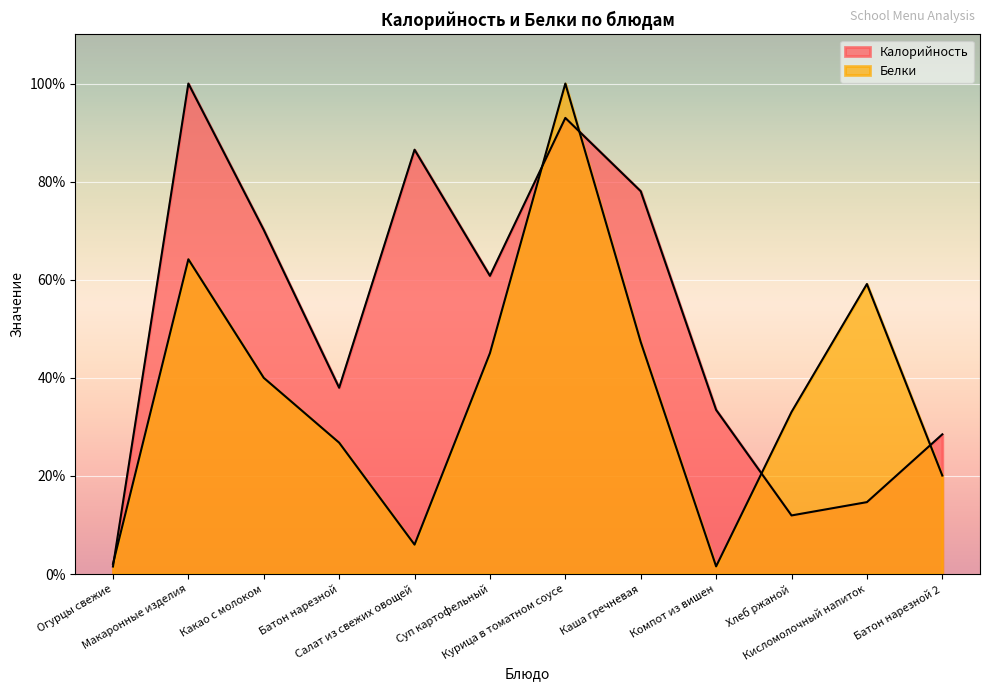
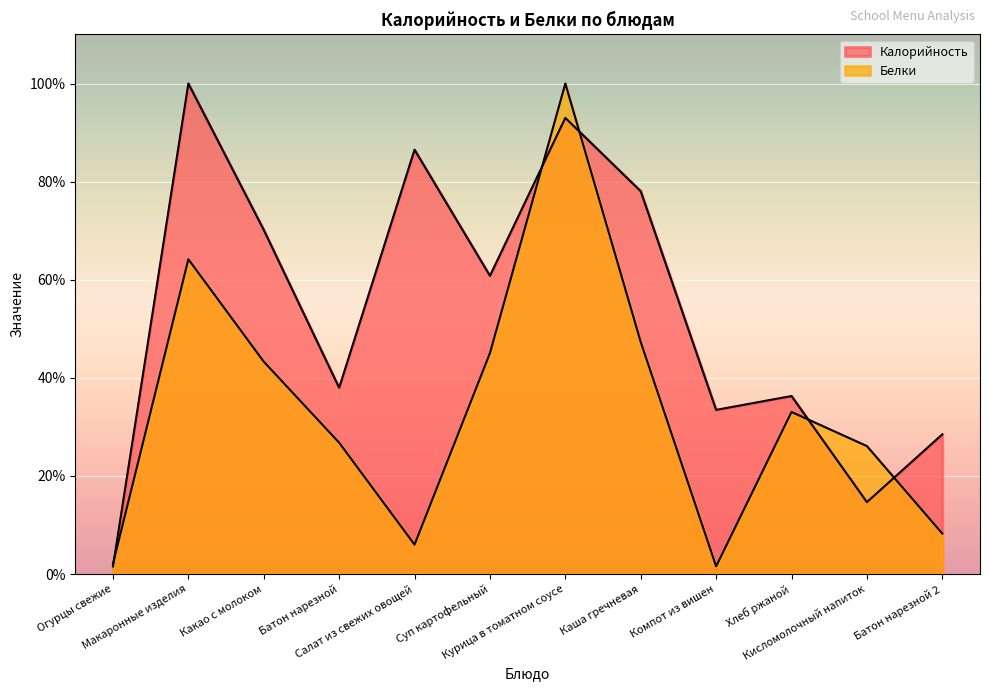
Белки, Какао с молоком: 40% -> 43%
Калорийность, Хлеб ржаной: 12% -> 36%
Белки, Кисломолочный напиток: 59% -> 26%
Белки, Батон нарезной 2: 20% -> 8%
